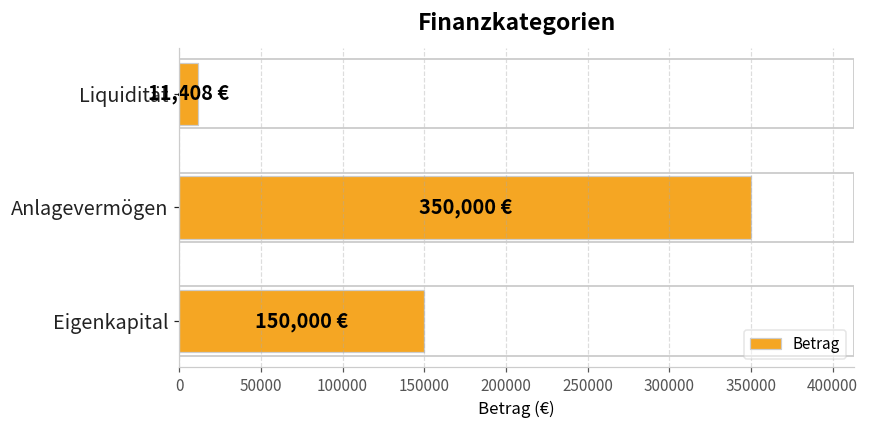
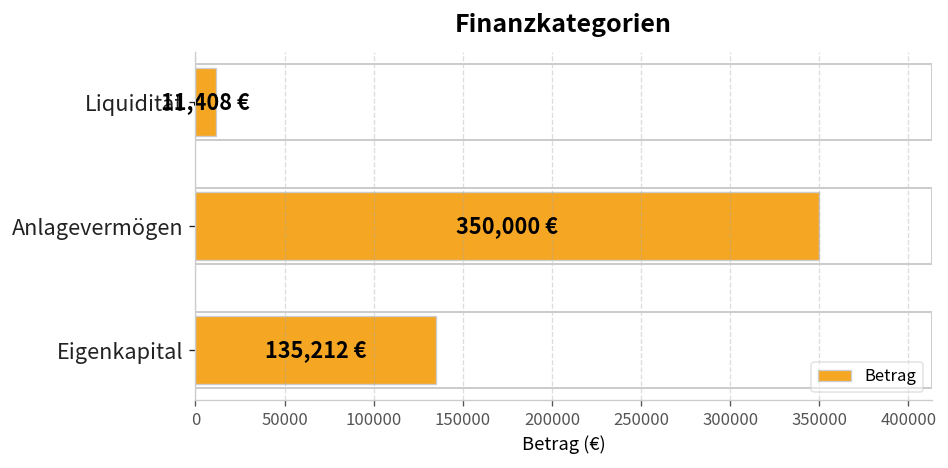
Eigenkapital: 150,000 -> 135,212
